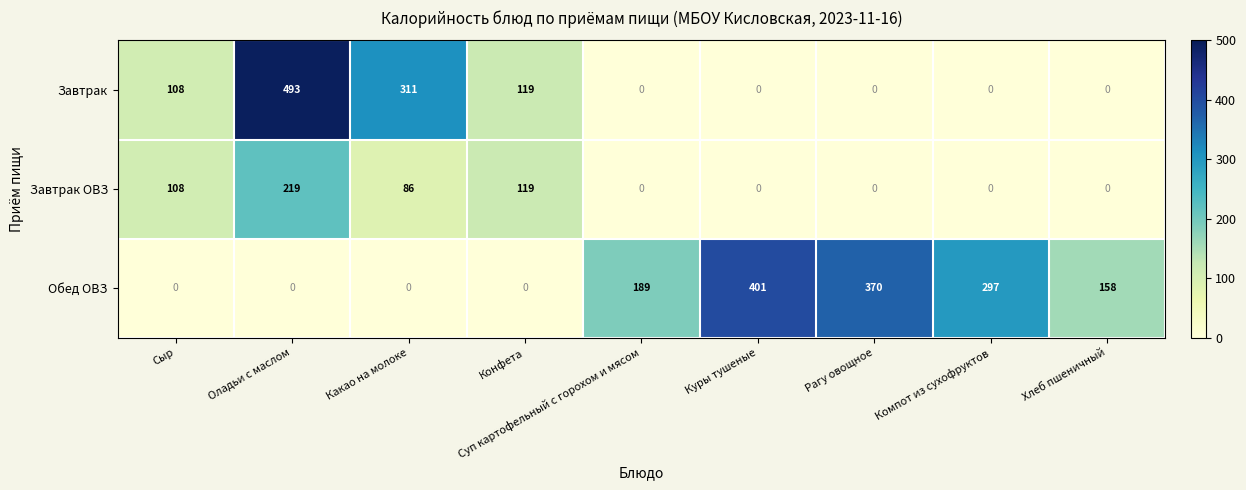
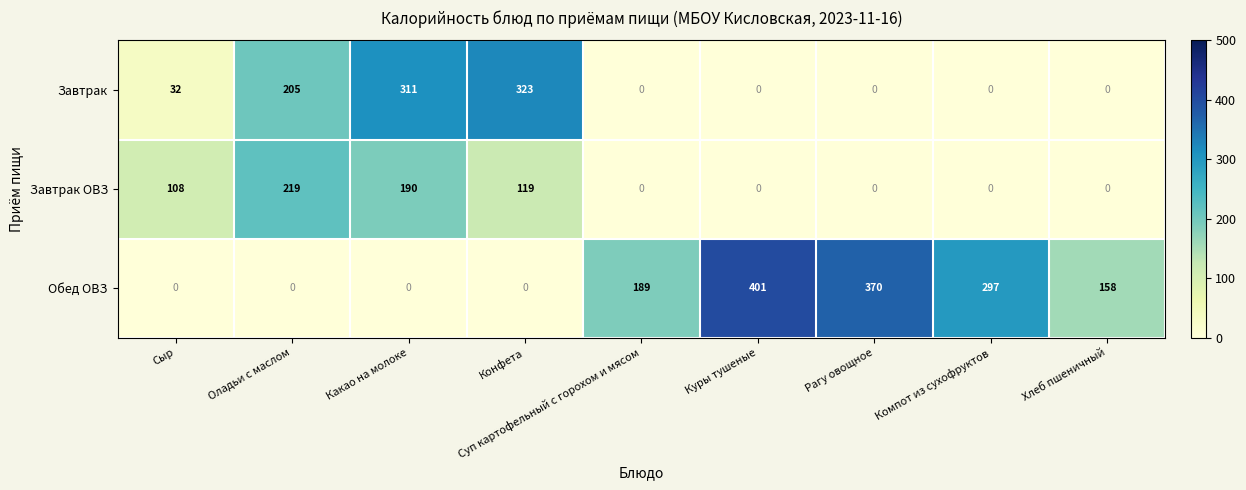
Завтрак, Сыр: 108 -> 32
Завтрак, Оладьи с маслом: 493 -> 205
Завтрак, Конфета: 119 -> 323
Завтрак ОВЗ, Какао на молоке: 86 -> 190
